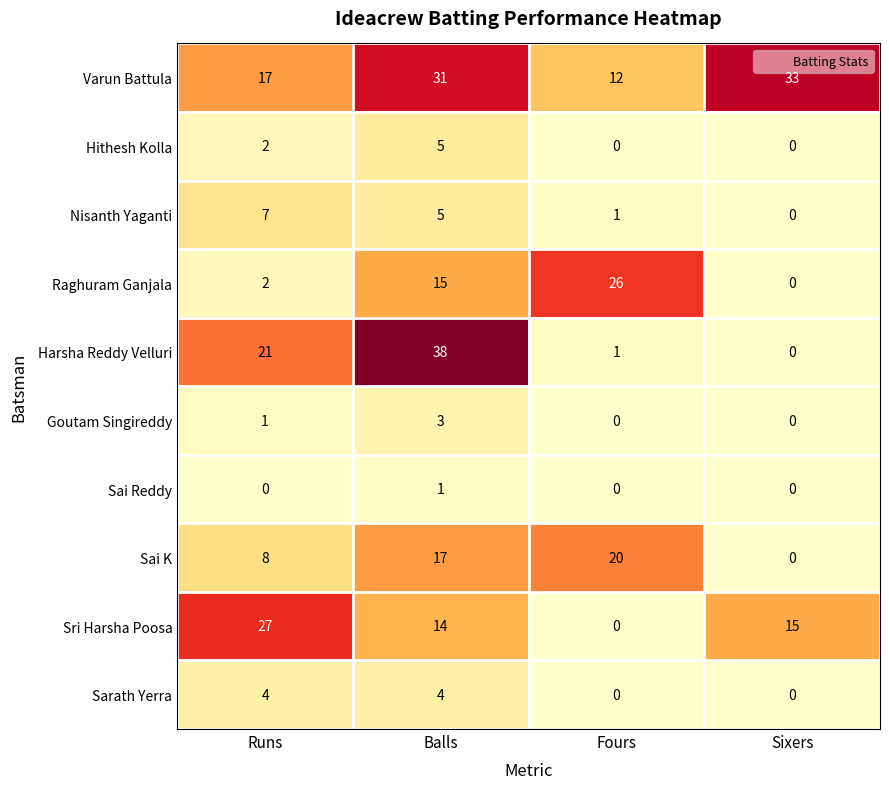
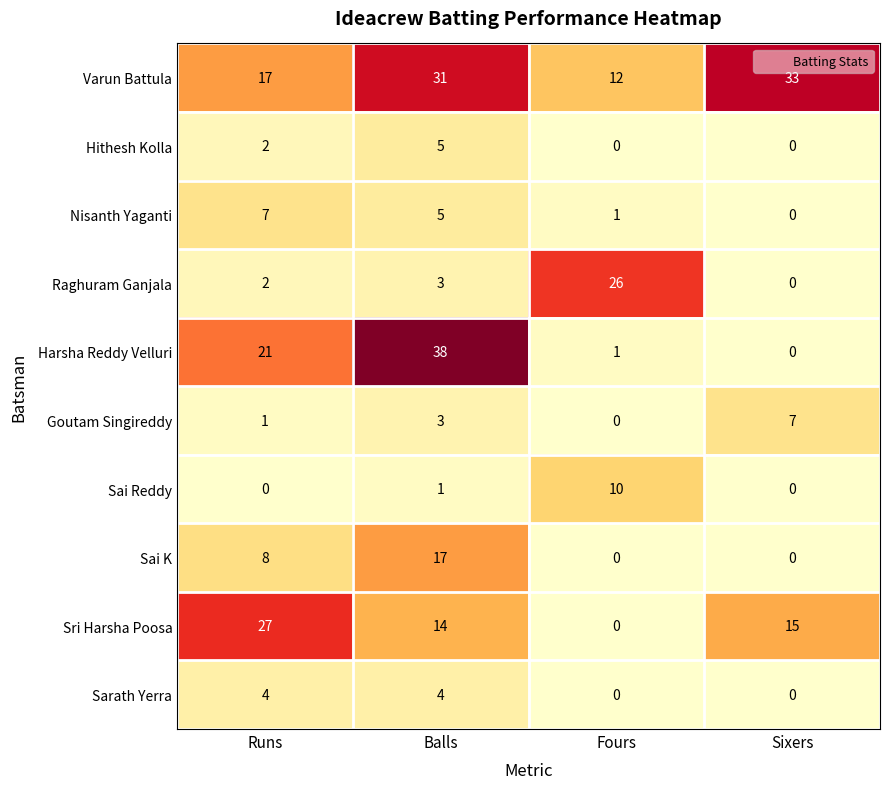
Raghuram Ganjala, Balls: 15 -> 3
Goutam Singireddy, Sixers: 0 -> 7
Sai Reddy, Fours: 0 -> 10
Sai K, Fours: 20 -> 0
